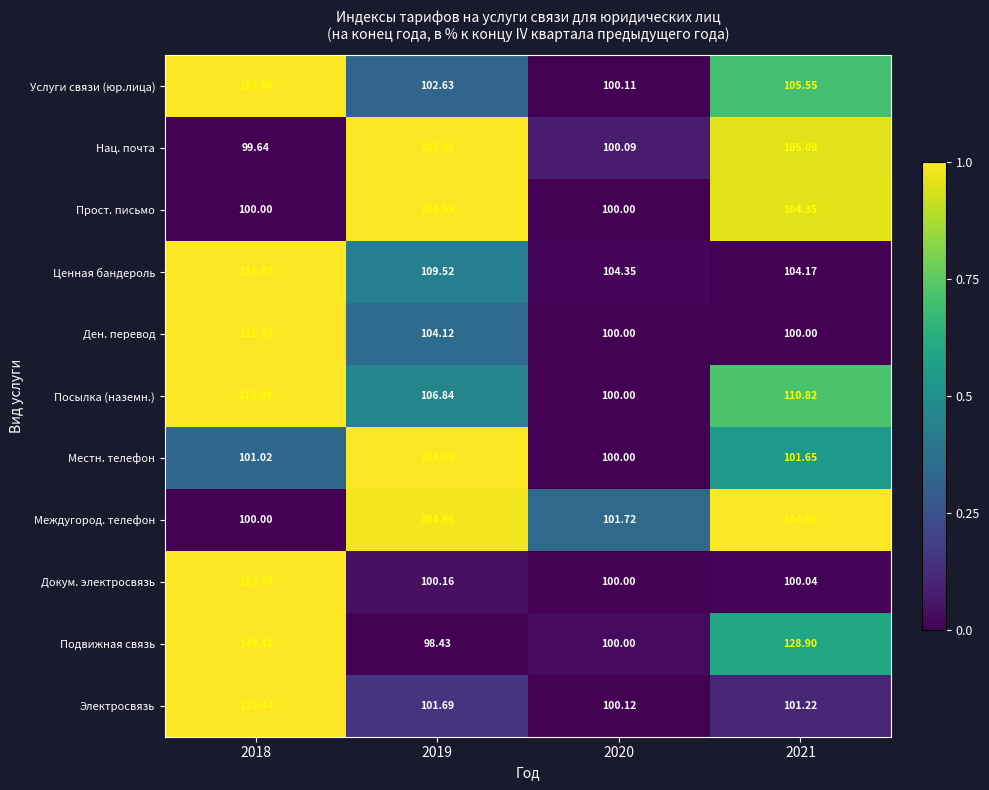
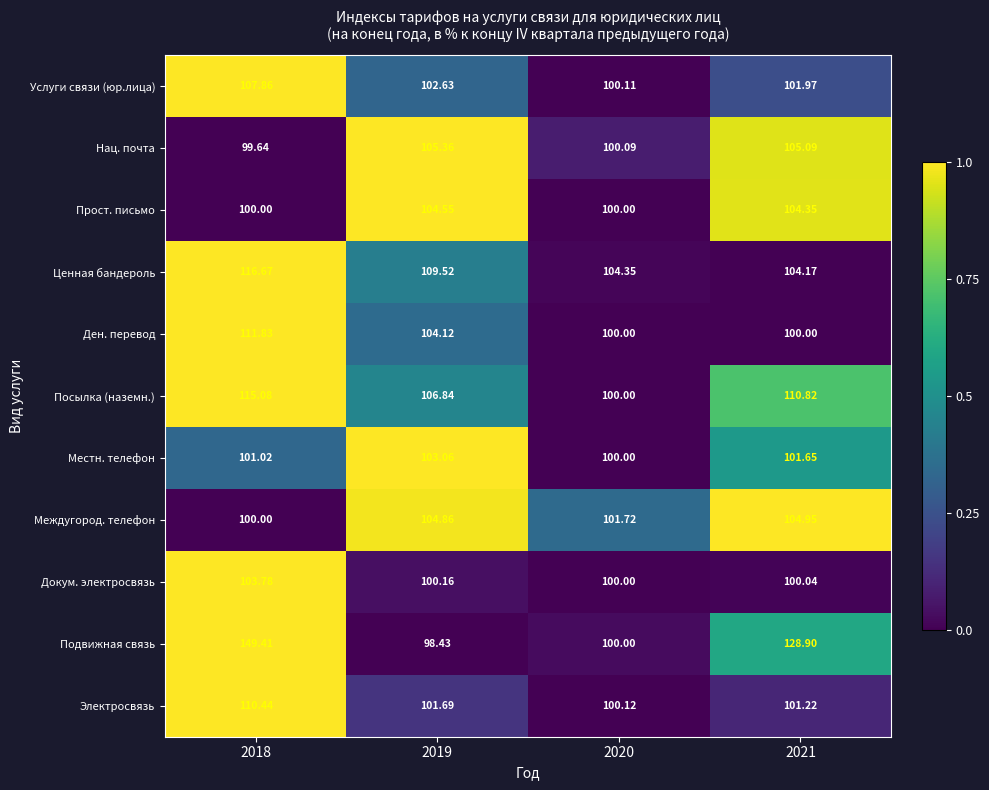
Услуги связи (юр.лица), 2021: 105.55 -> 101.97
